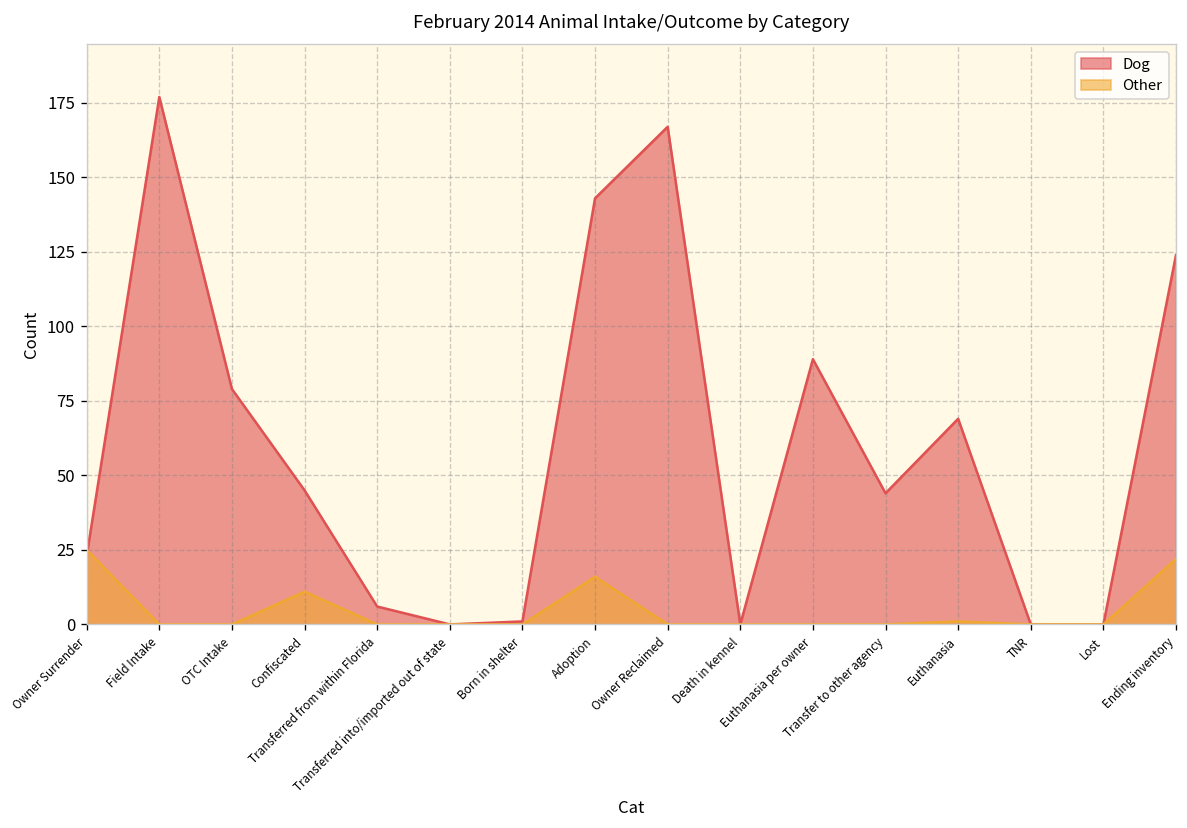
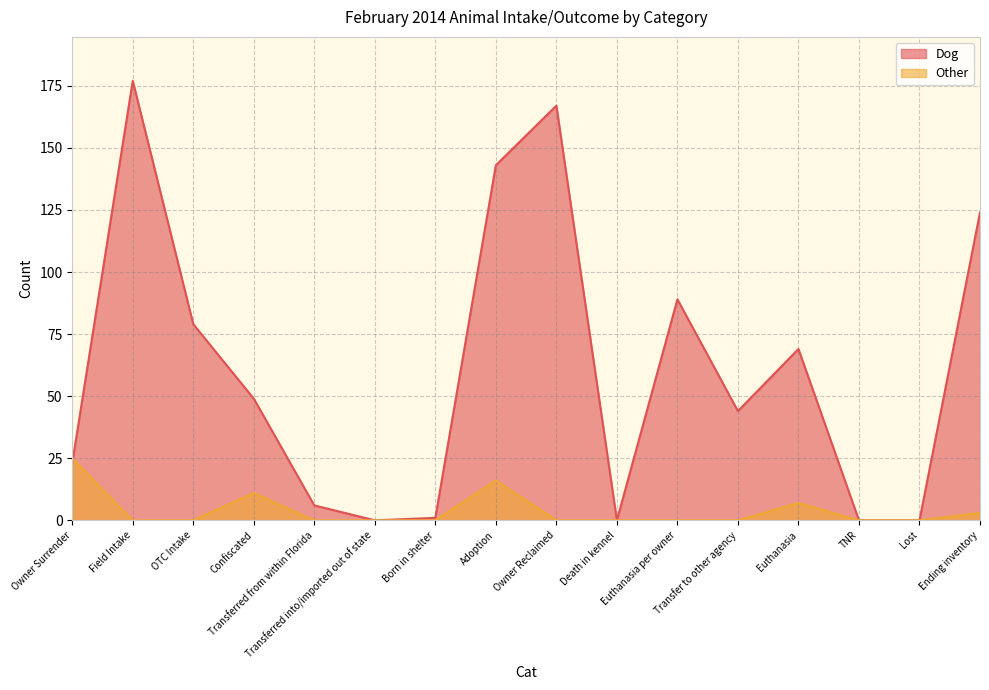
Dog, Confiscated: 45 -> 49
Other, Euthanasia: 1 -> 7
Other, Ending inventory: 22 -> 3
